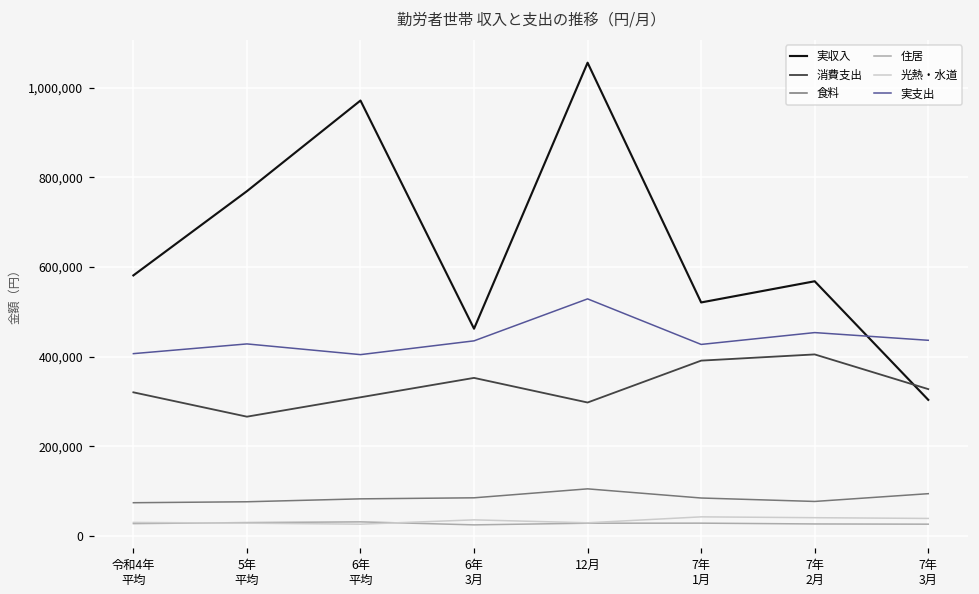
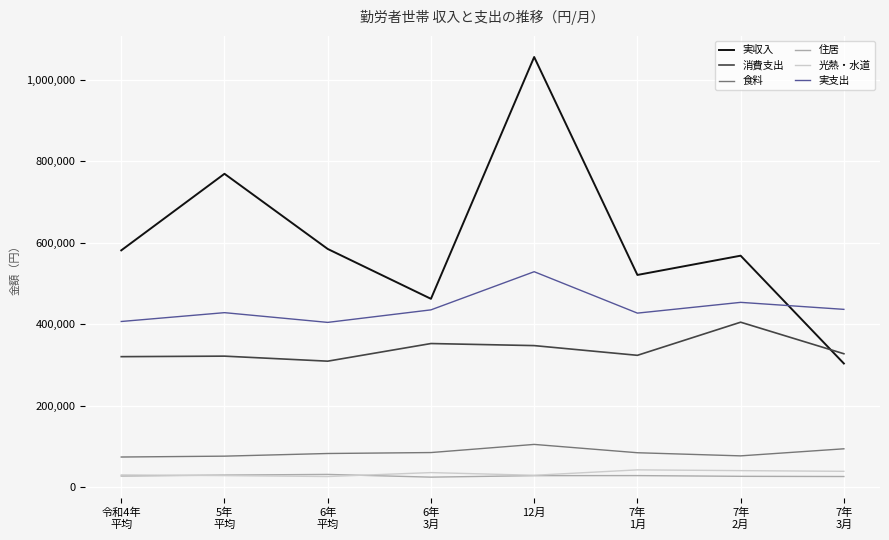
消費支出, 5年 平均: 270,000 -> 320,000
実収入, 6年 平均: 970,000 -> 580,000
消費支出, 12月: 300,000 -> 350,000
消費支出, 7年 1月: 390,000 -> 320,000
